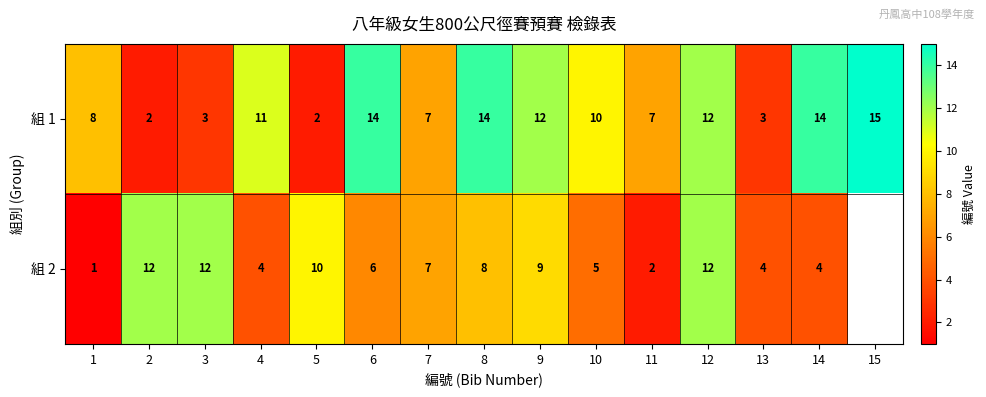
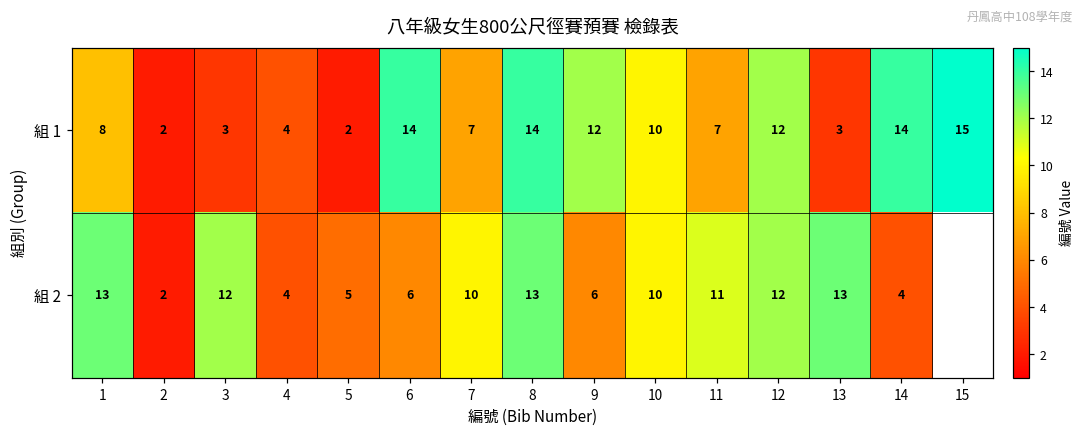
組 1, 4: 11 -> 4
組 2, 1: 1 -> 13
組 2, 2: 12 -> 2
組 2, 5: 10 -> 5
組 2, 7: 7 -> 10
組 2, 8: 8 -> 13
組 2, 9: 9 -> 6
組 2, 10: 5 -> 10
組 2, 11: 2 -> 11
組 2, 13: 4 -> 13
